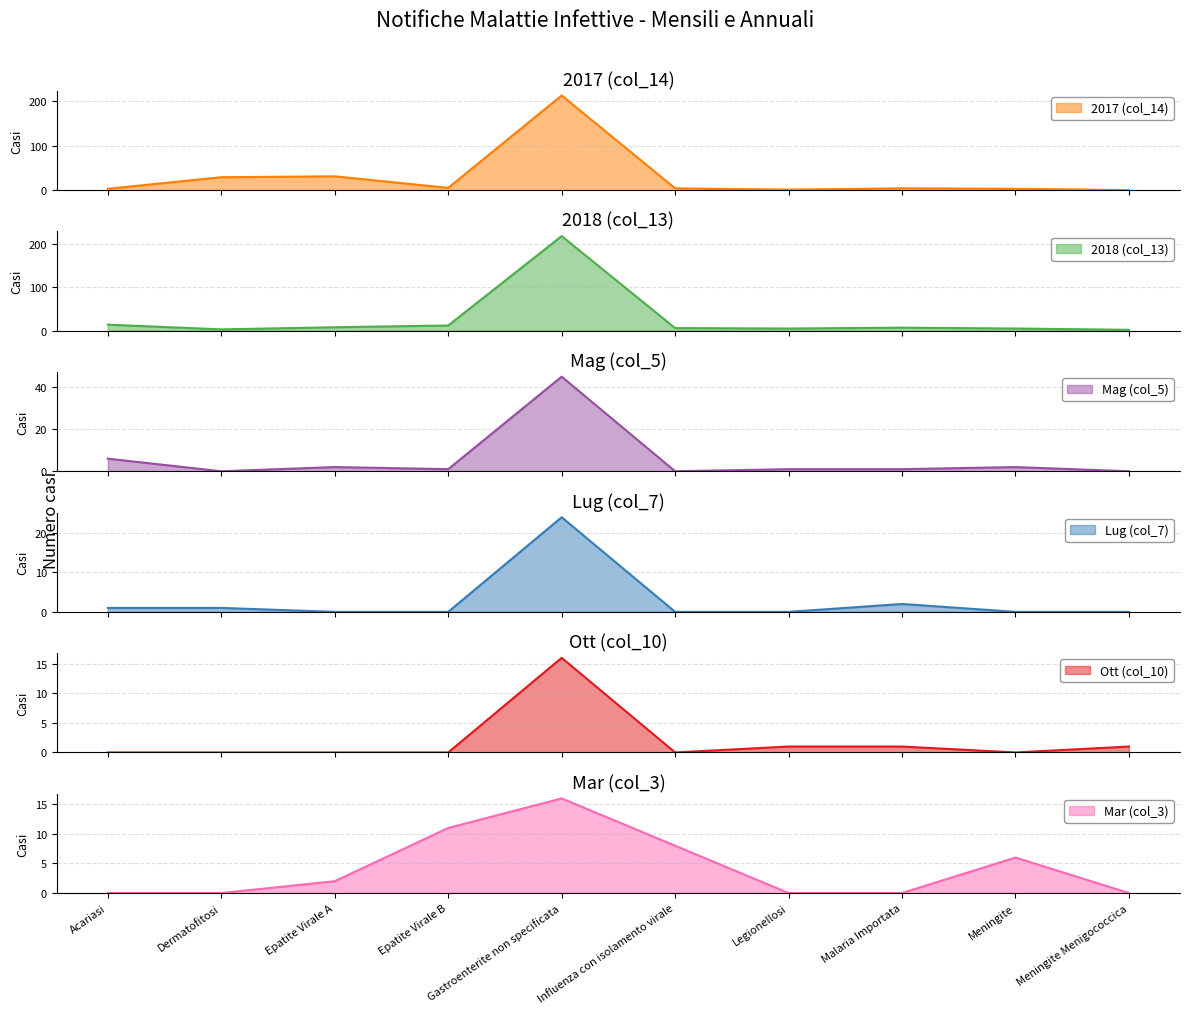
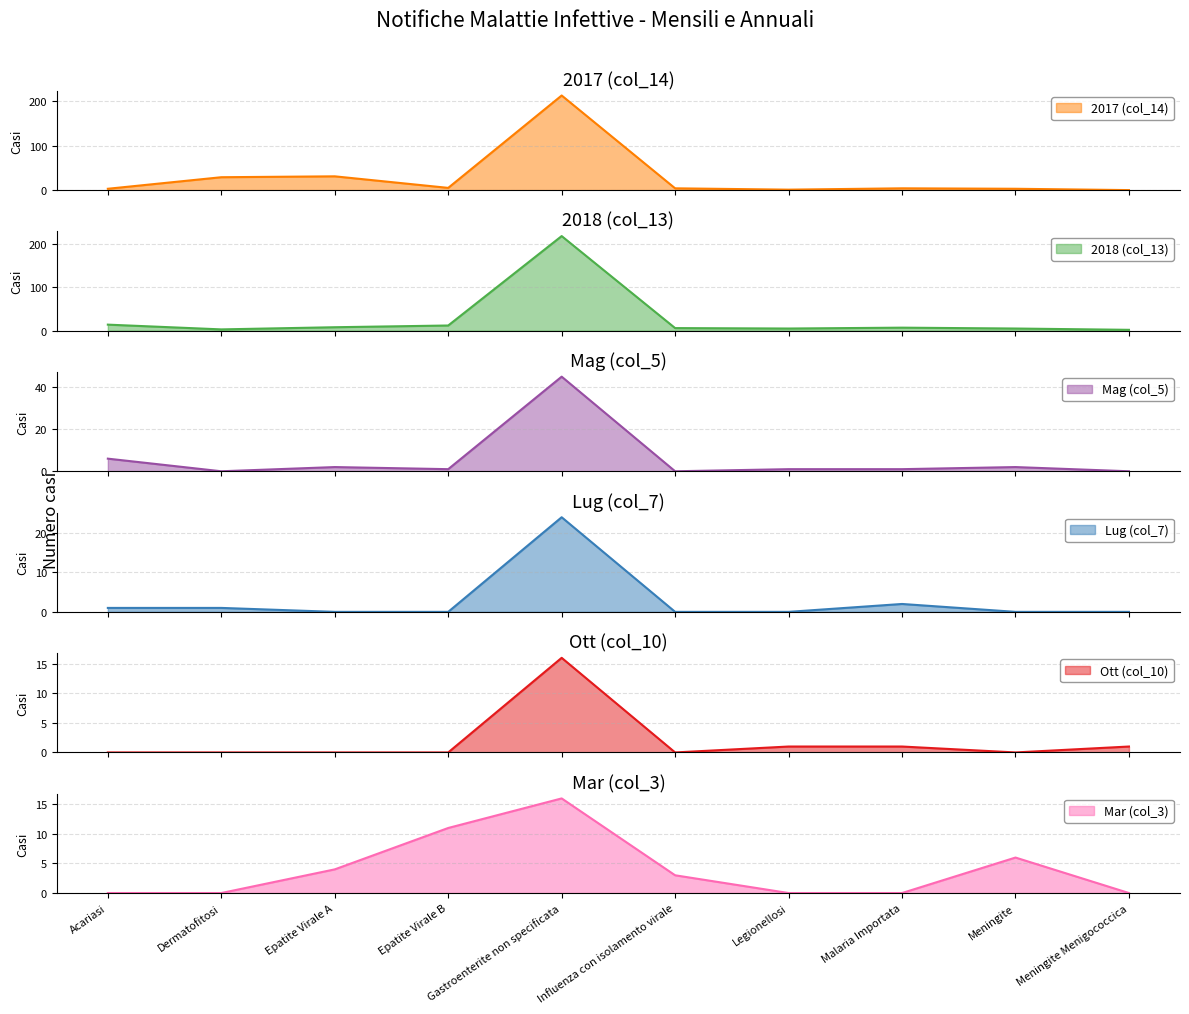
Mar (col_3), Epatite Virale A: 2 -> 4
Mar (col_3), Influenza con isolamento virale: 8 -> 3
